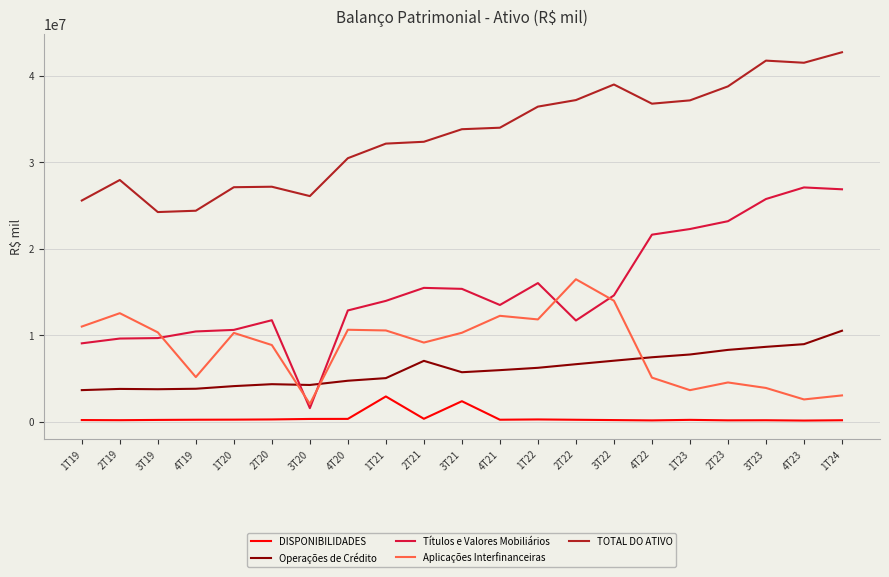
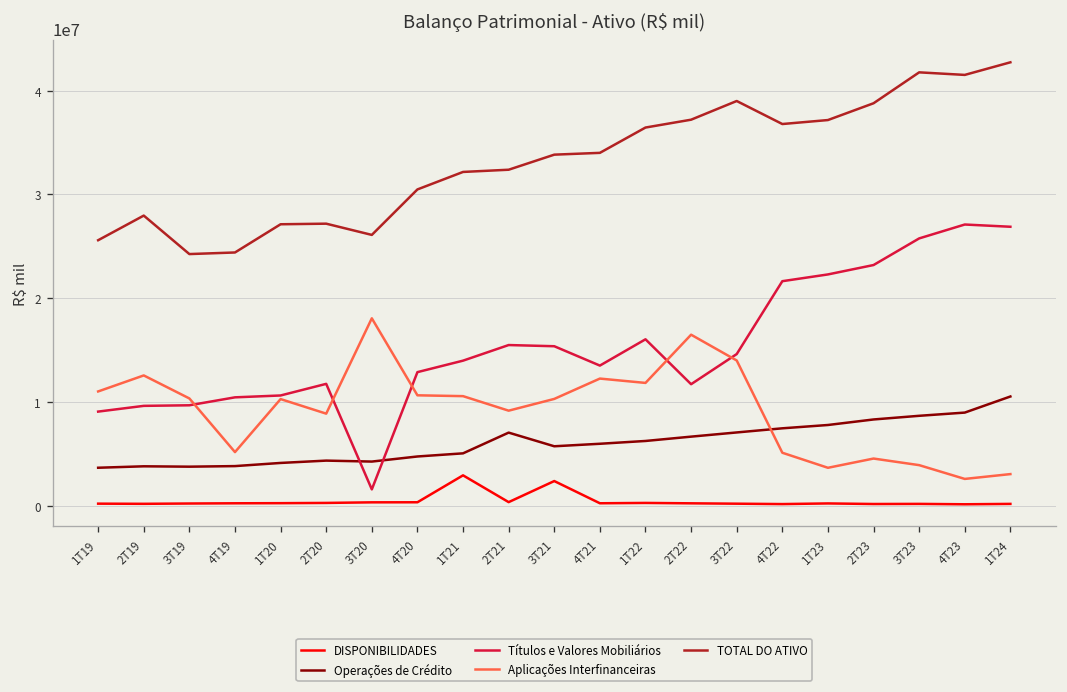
Aplicações Interfinanceiras, 3T20: 2000000 -> 18000000
